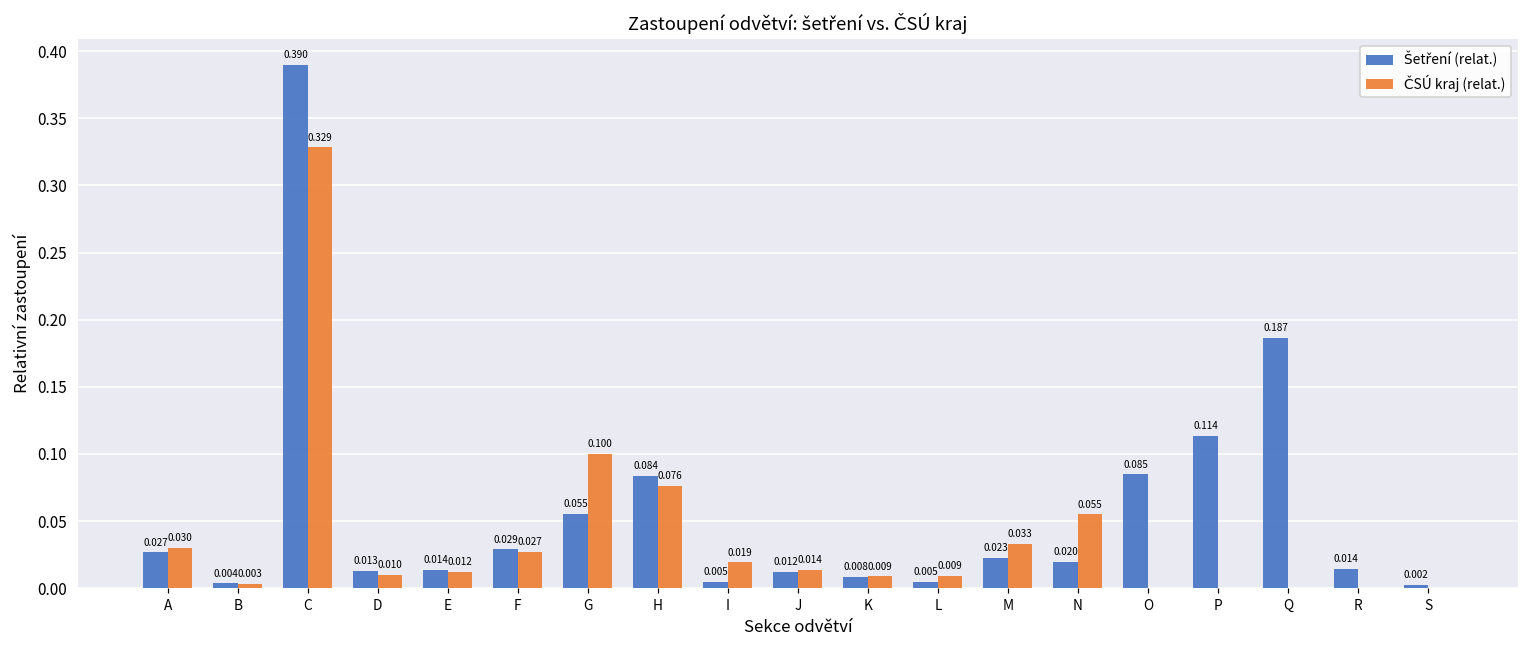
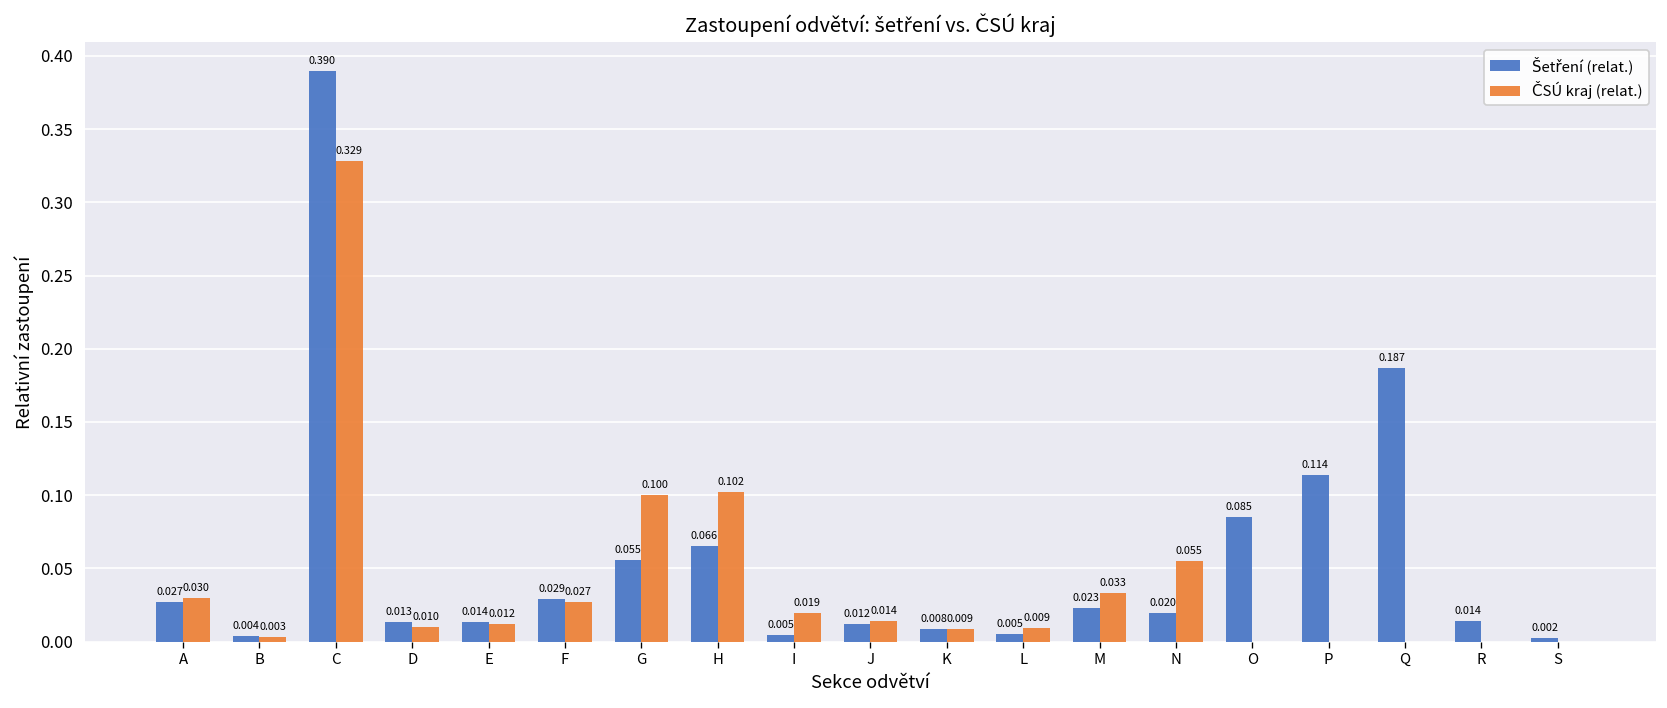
Šetření (relat.), H: 0.084 -> 0.066
ČSÚ kraj (relat.), H: 0.076 -> 0.102
